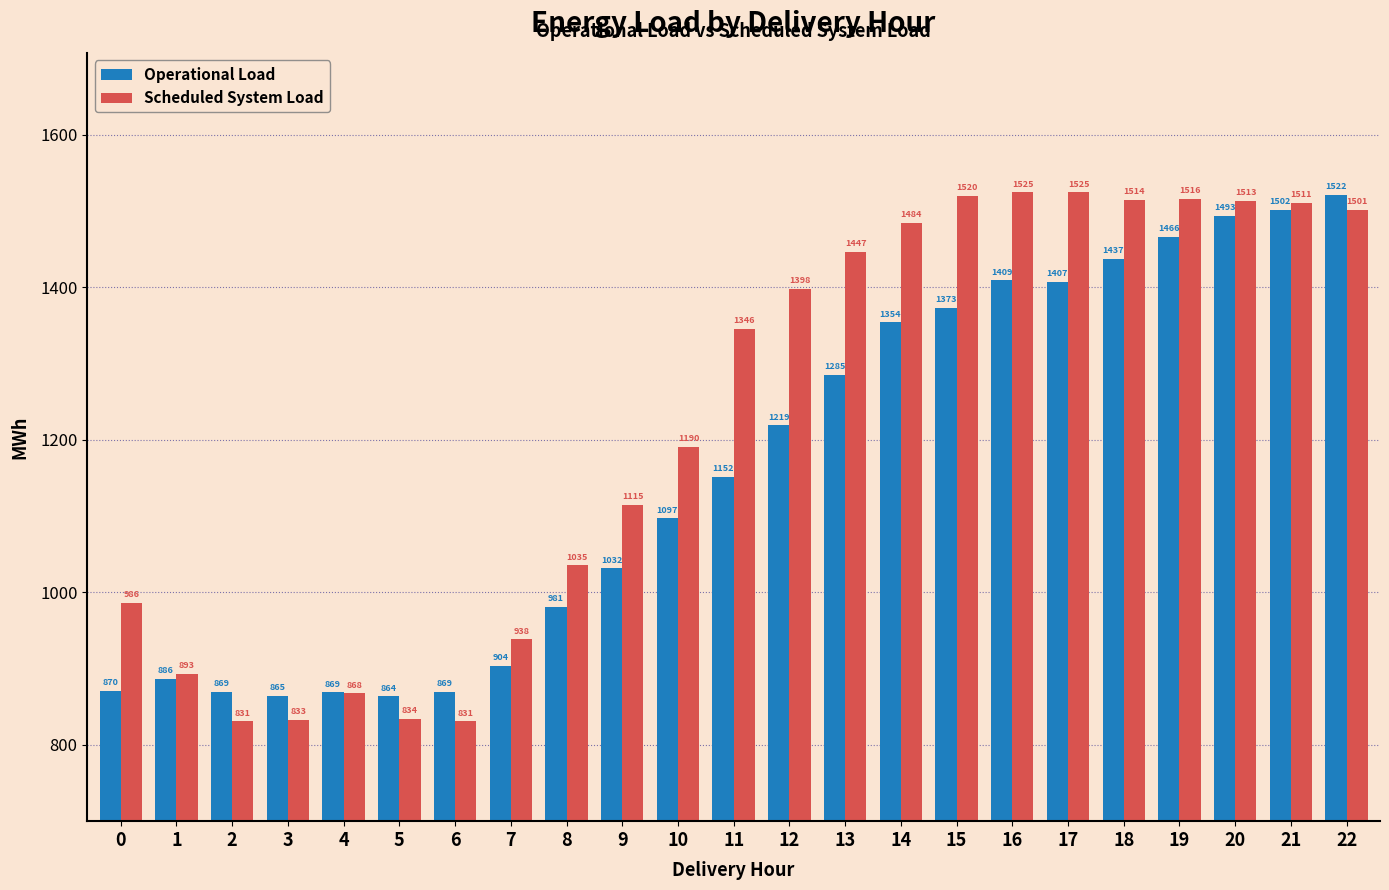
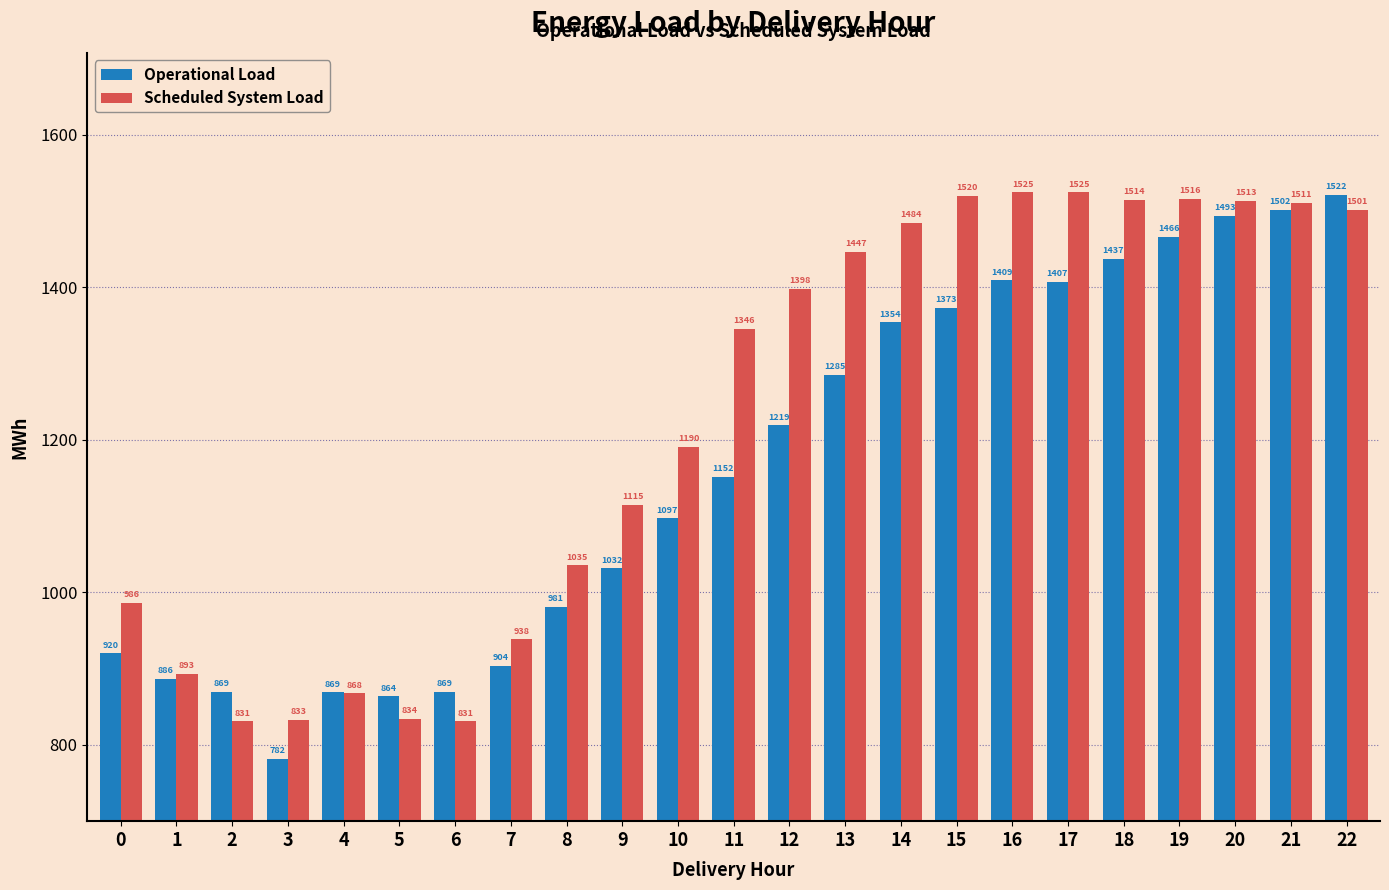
Operational Load, 0: 870 -> 920
Operational Load, 3: 865 -> 782
